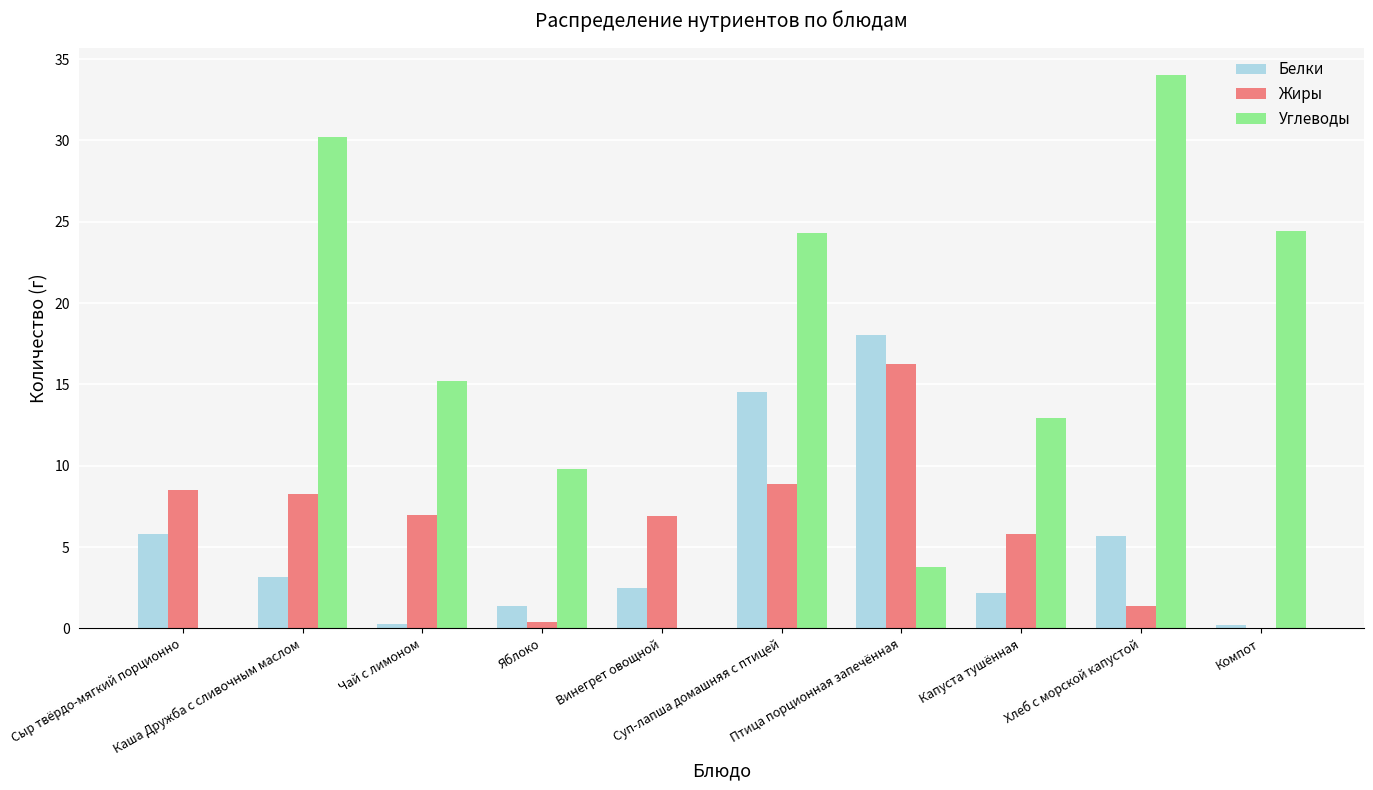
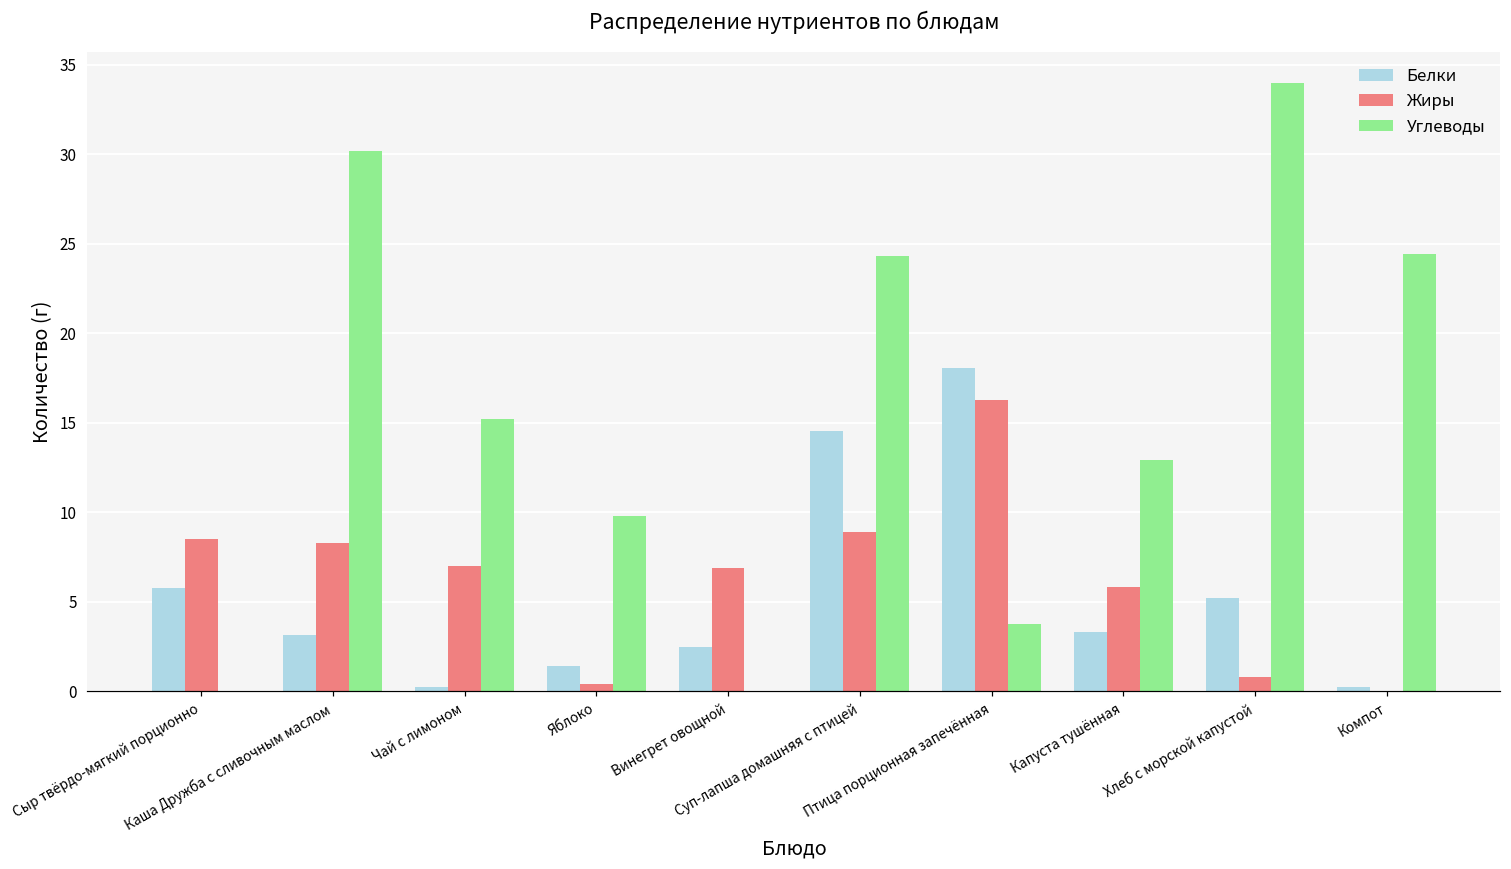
Белки, Капуста тушённая: 2.2 -> 3.3
Белки, Хлеб с морской капустой: 5.7 -> 5.2
Жиры, Хлеб с морской капустой: 1.4 -> 0.8
